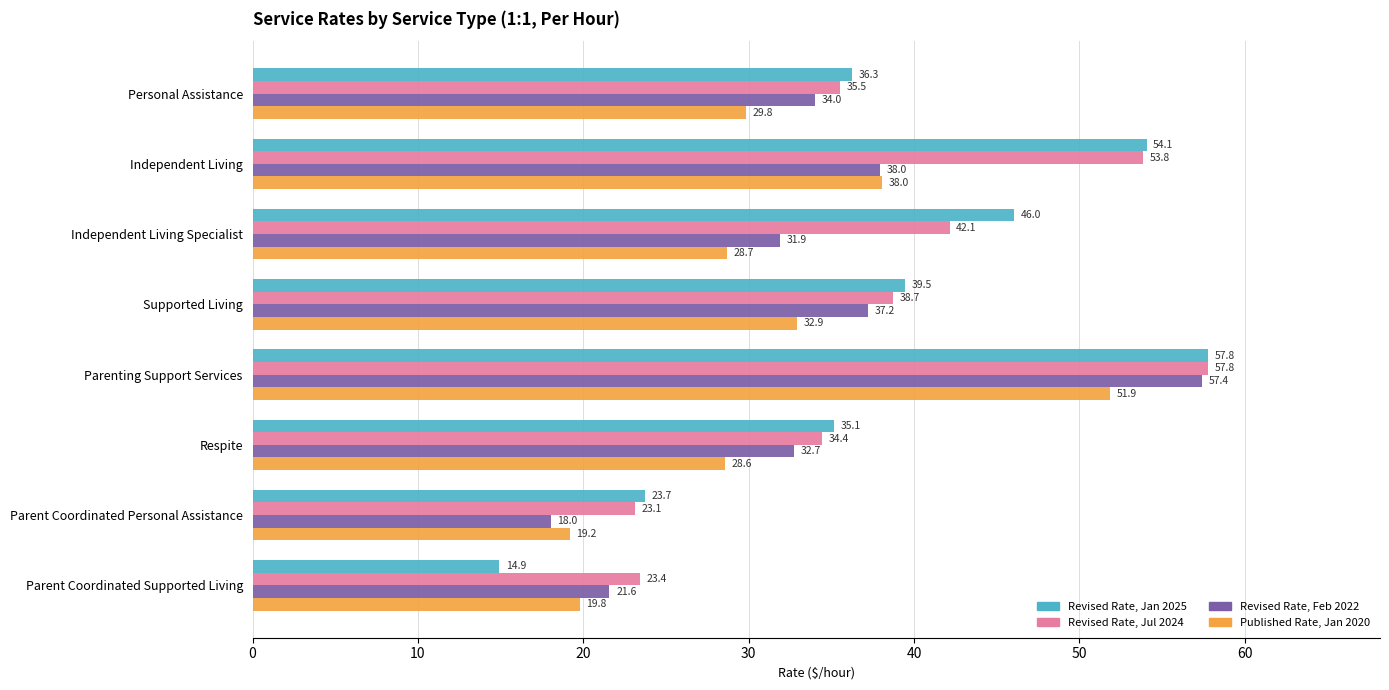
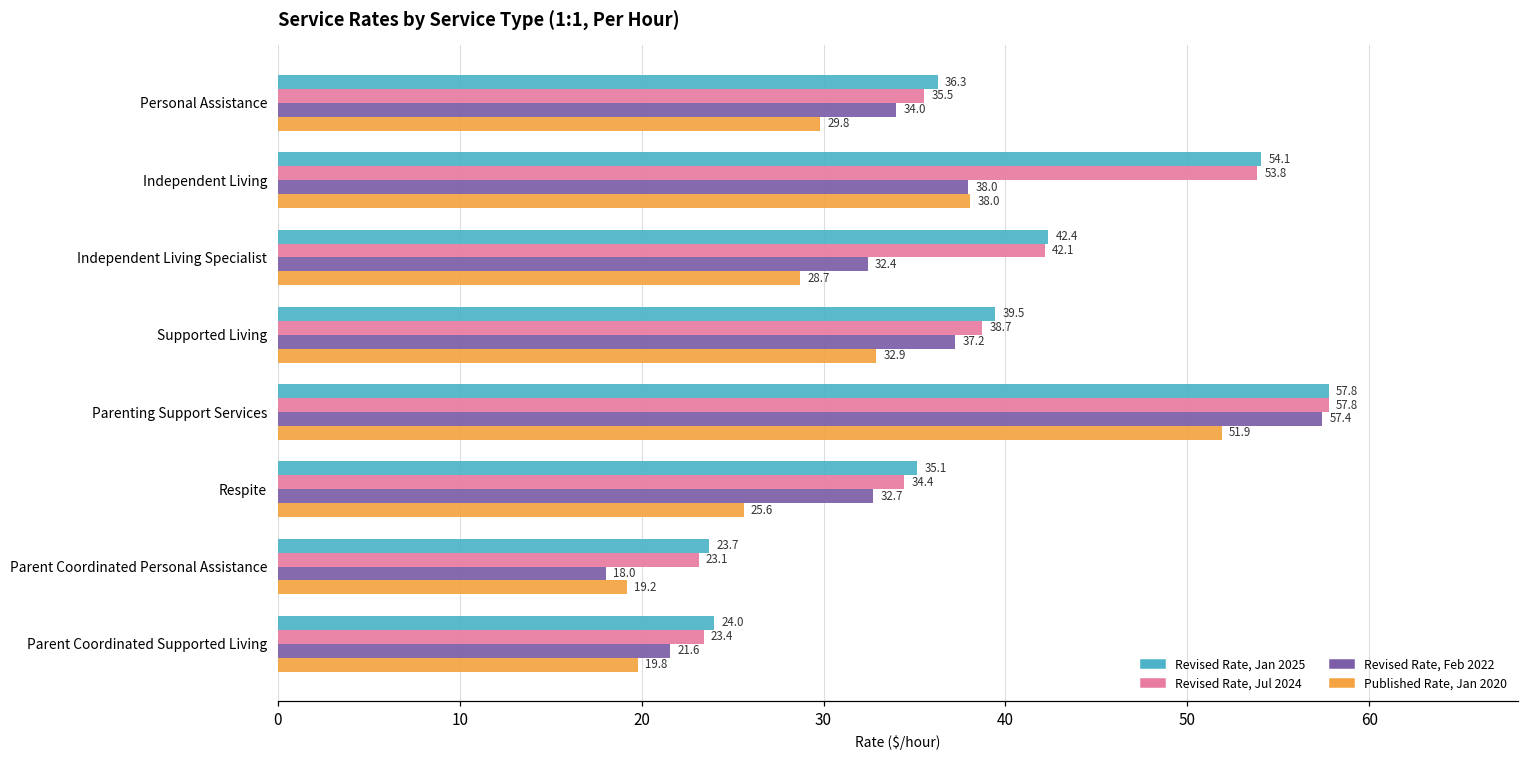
Revised Rate, Jan 2025, Independent Living Specialist: 46.0 -> 42.4
Revised Rate, Feb 2022, Independent Living Specialist: 31.9 -> 32.4
Published Rate, Jan 2020, Respite: 28.6 -> 25.6
Revised Rate, Jan 2025, Parent Coordinated Supported Living: 14.9 -> 24.0
